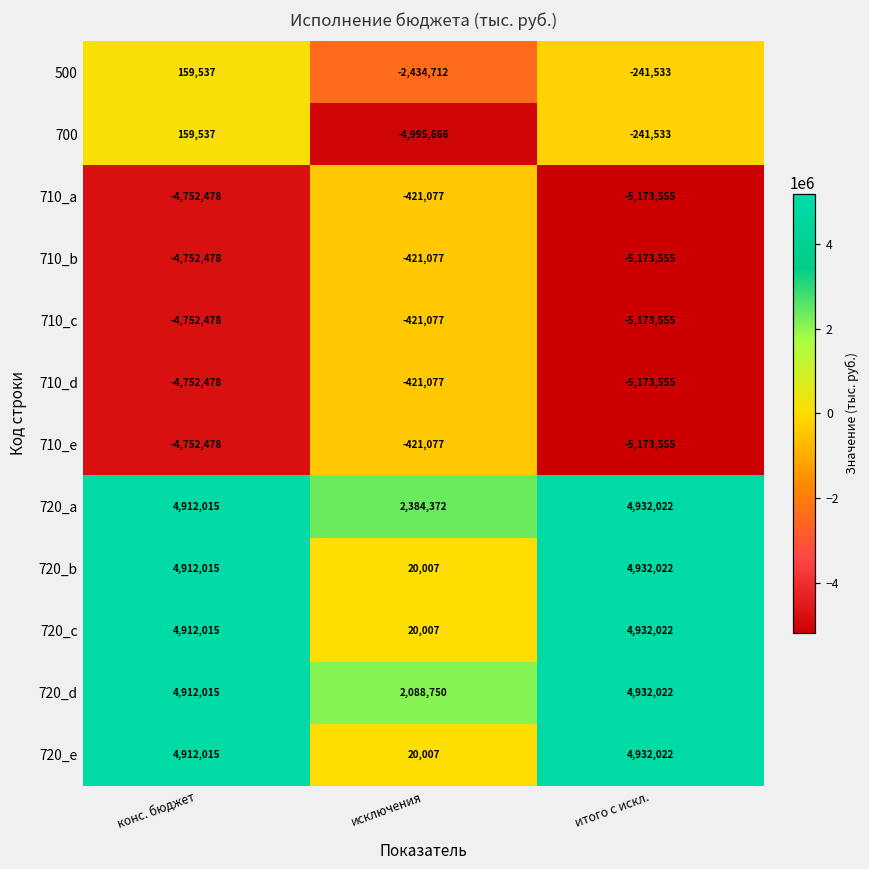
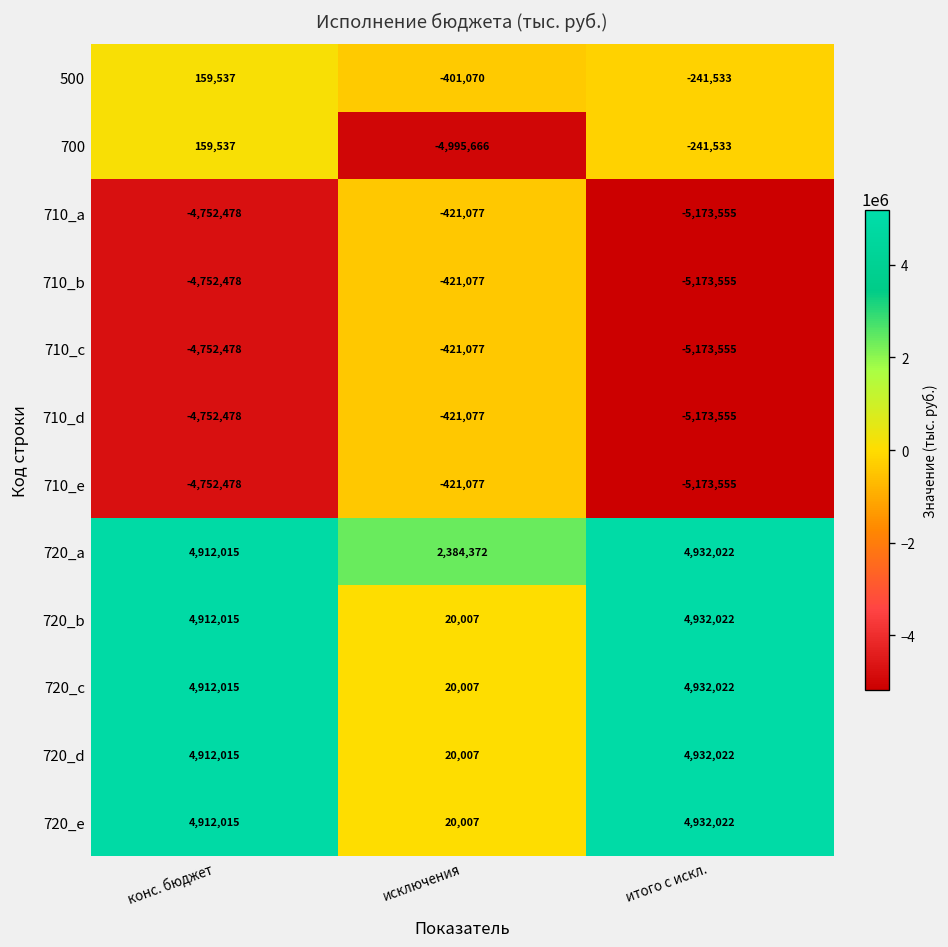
500, исключения: -2,434,712 -> -401,070
720_d, исключения: 2,088,750 -> 20,007
